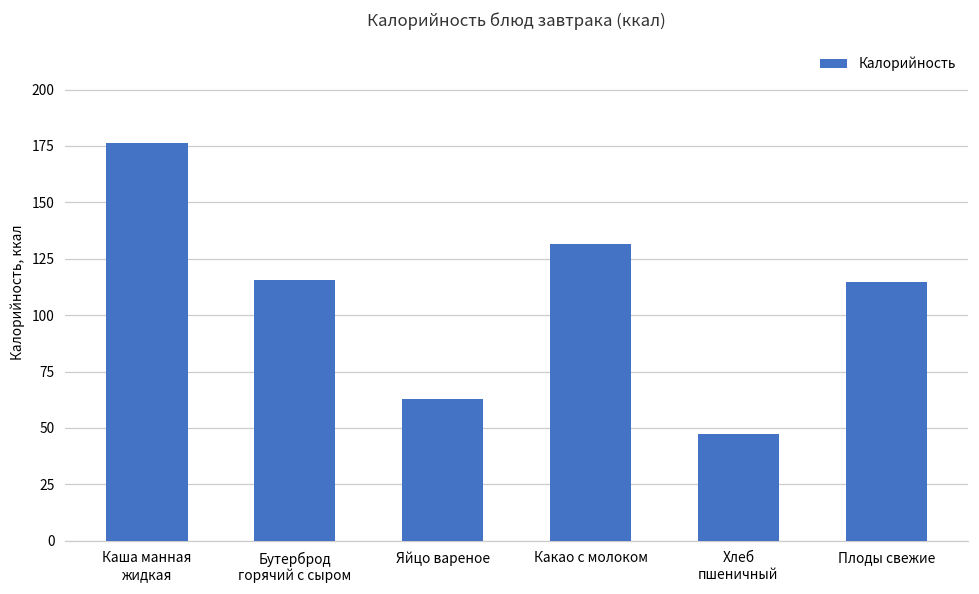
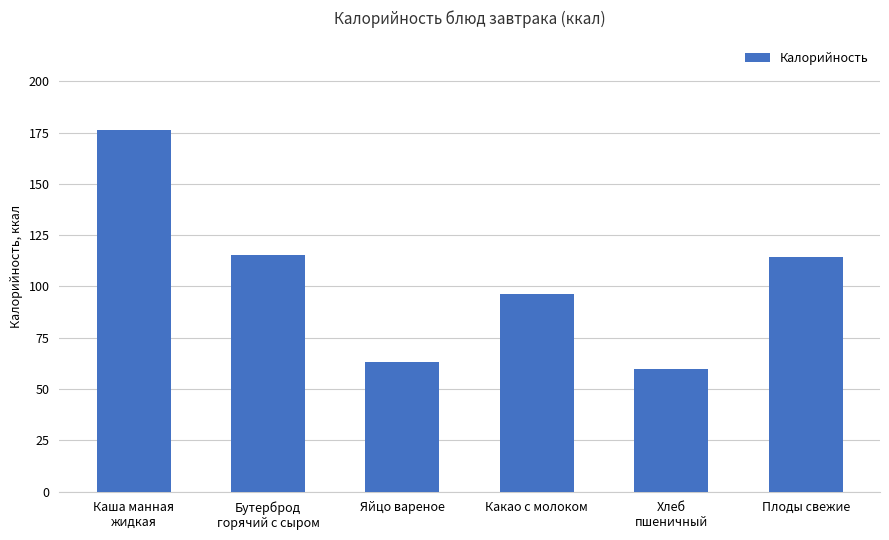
Какао с молоком: 131 -> 96
Хлеб пшеничный: 47 -> 60
